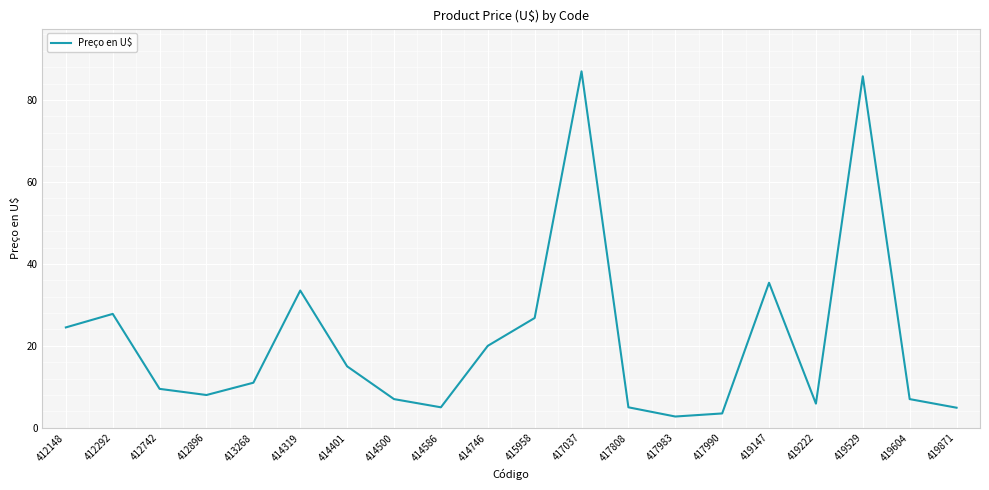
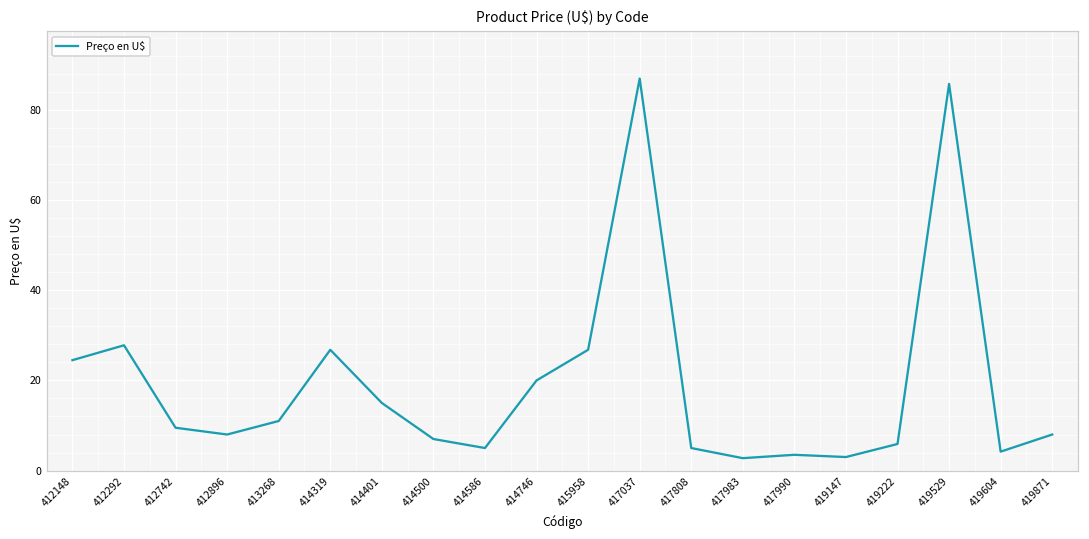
414319: 34 -> 27
419147: 35 -> 3
419604: 7 -> 4
419871: 5 -> 8
